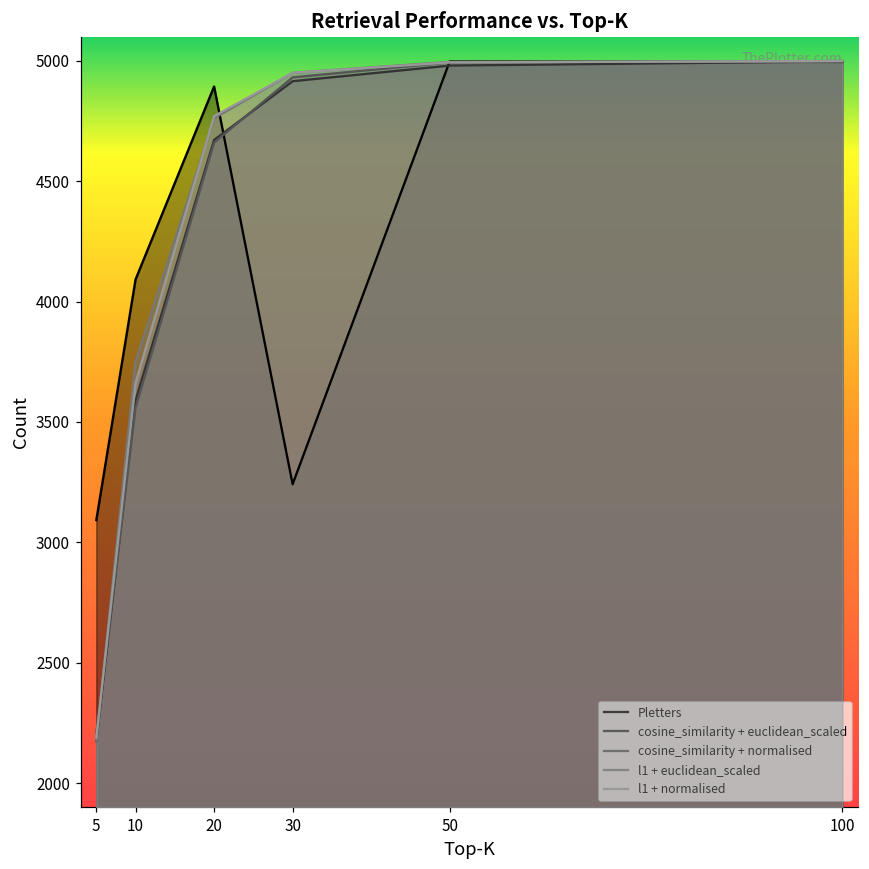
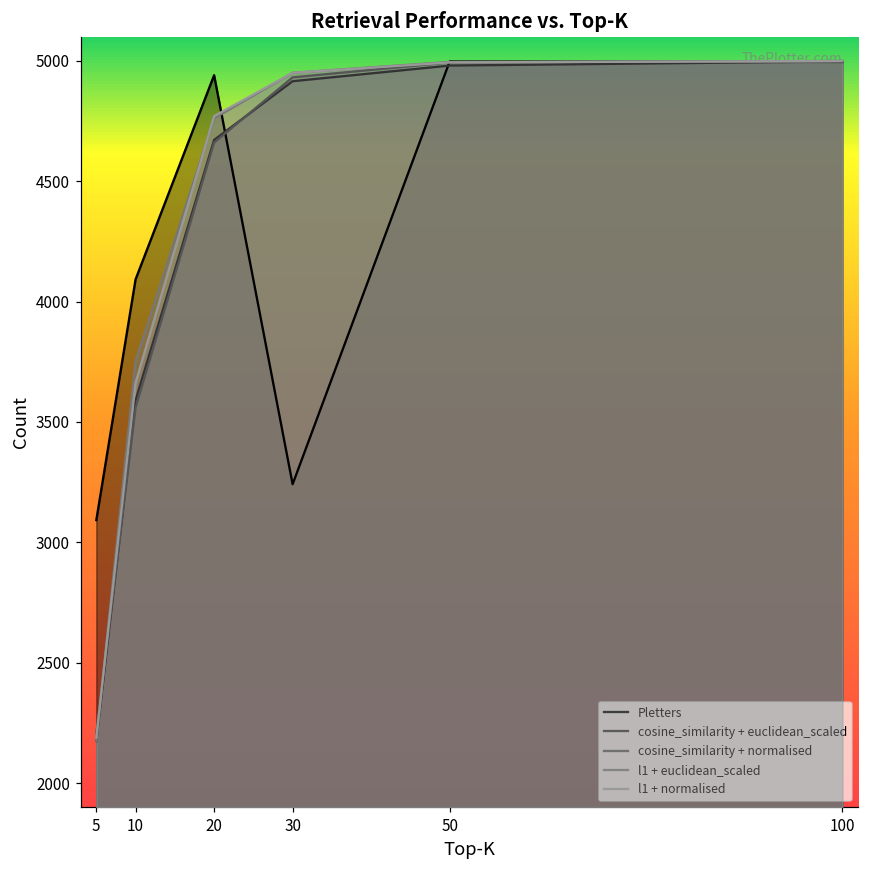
Pletters, 20: 4890 -> 4940
